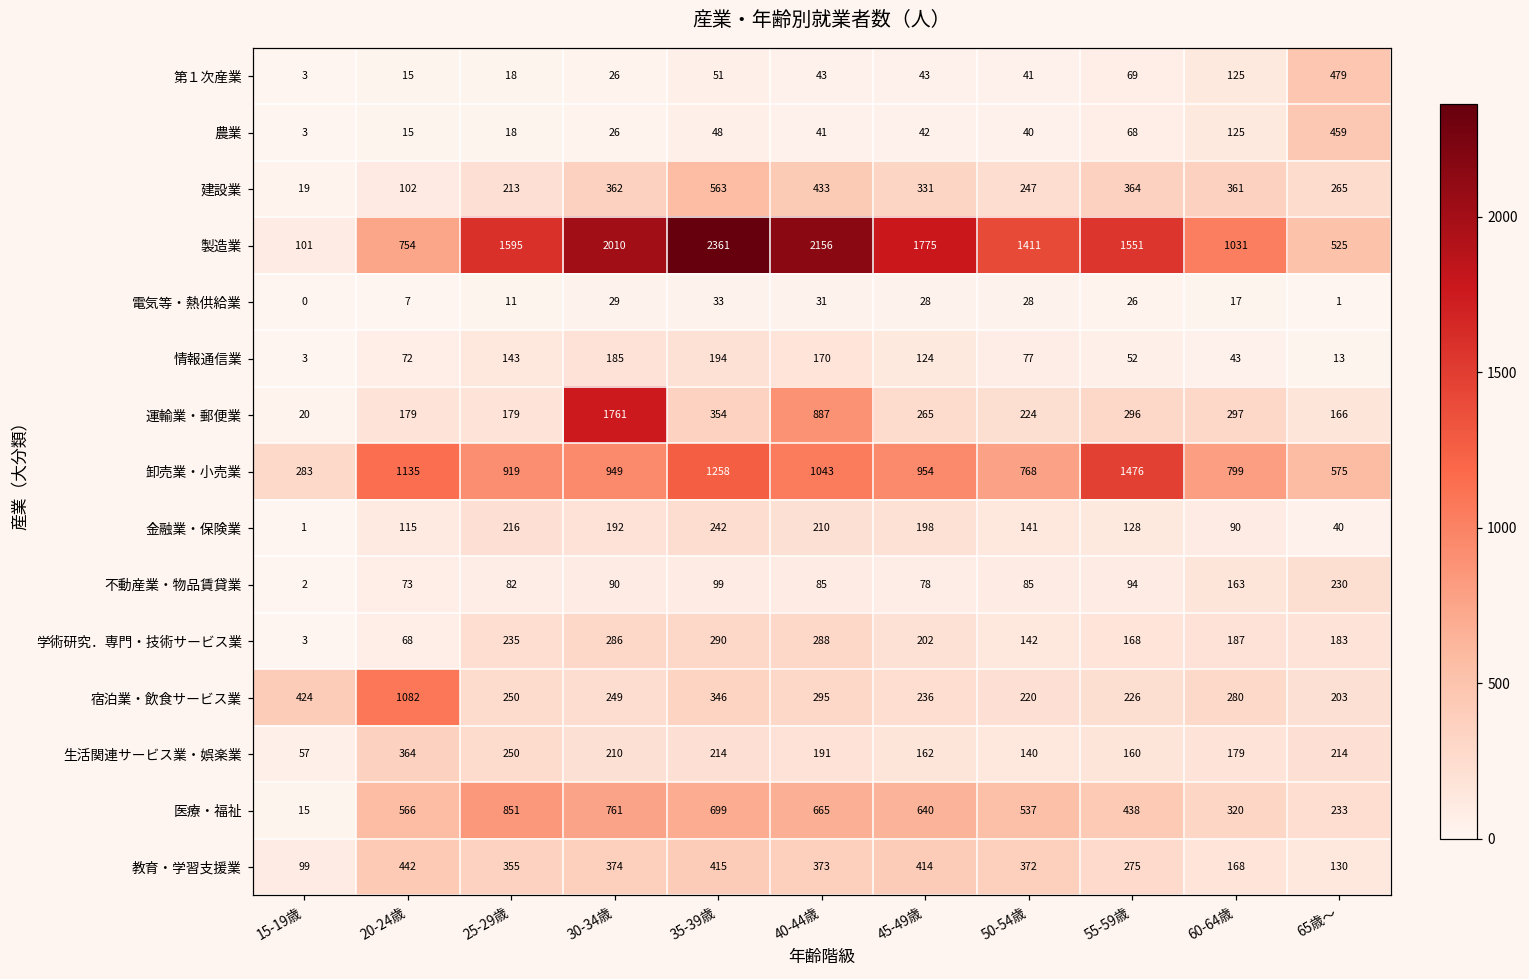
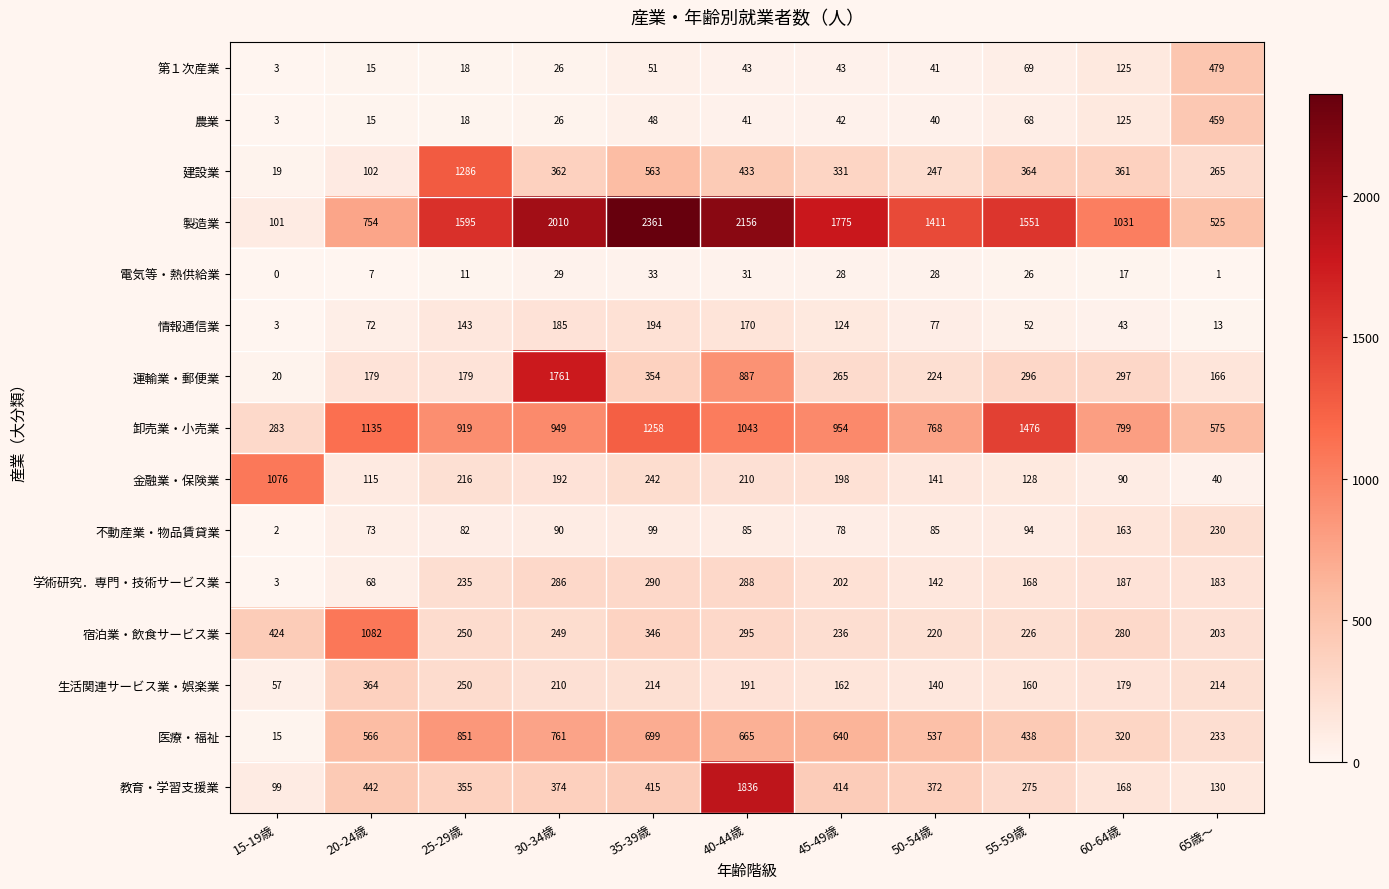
建設業, 25-29歳: 213 -> 1286
金融業・保険業, 15-19歳: 1 -> 1076
教育・学習支援業, 40-44歳: 373 -> 1836
